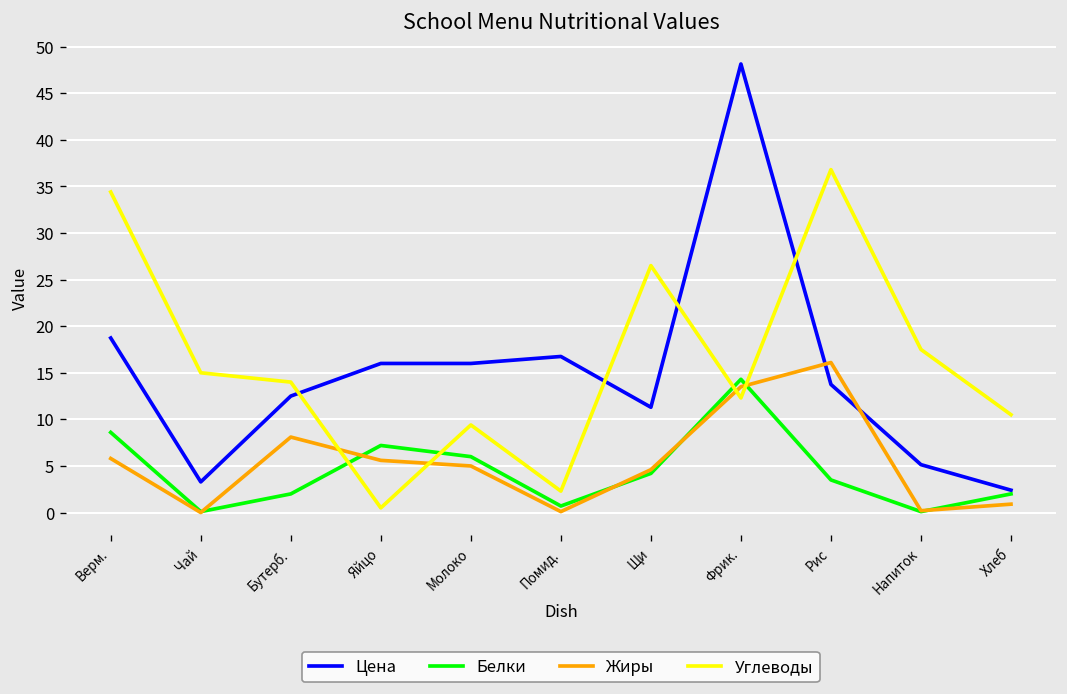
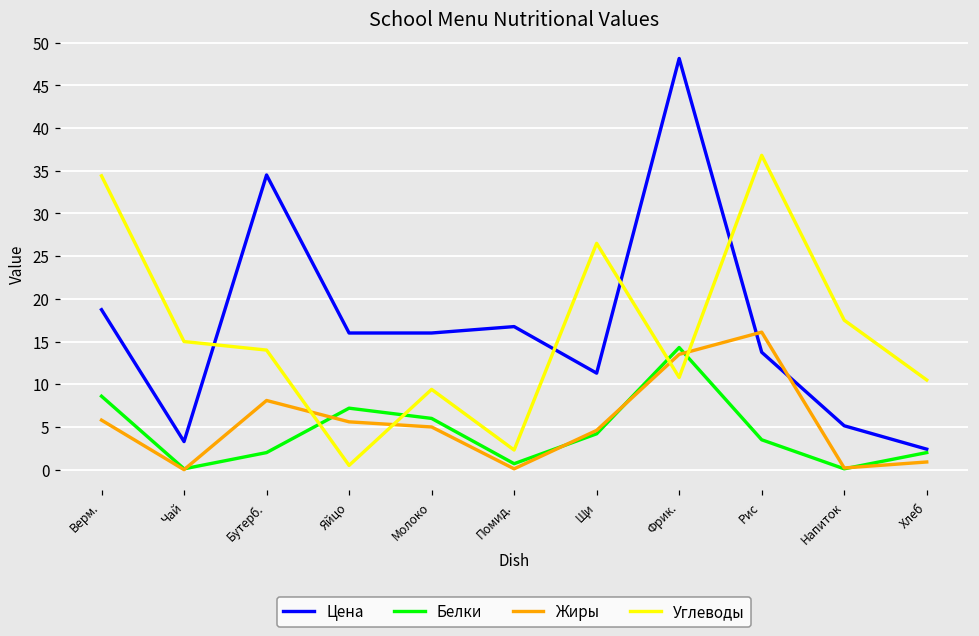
Цена, Бутерб.: 13 -> 35
Углеводы, Фрик.: 12 -> 11
